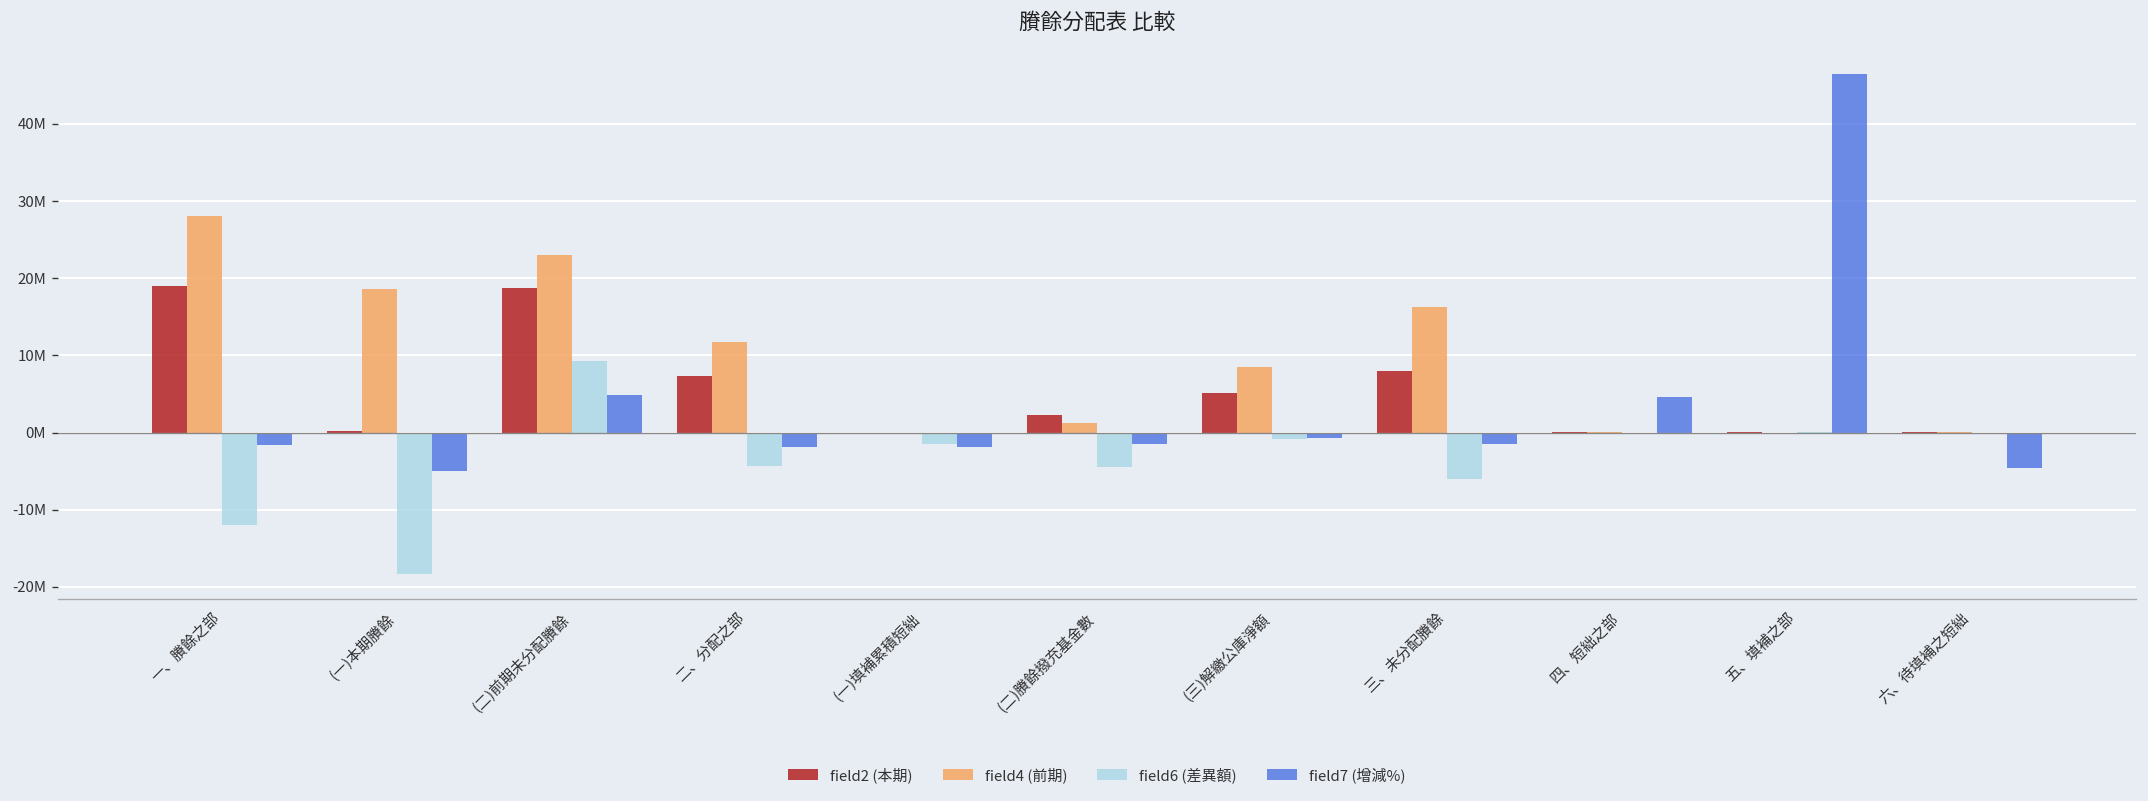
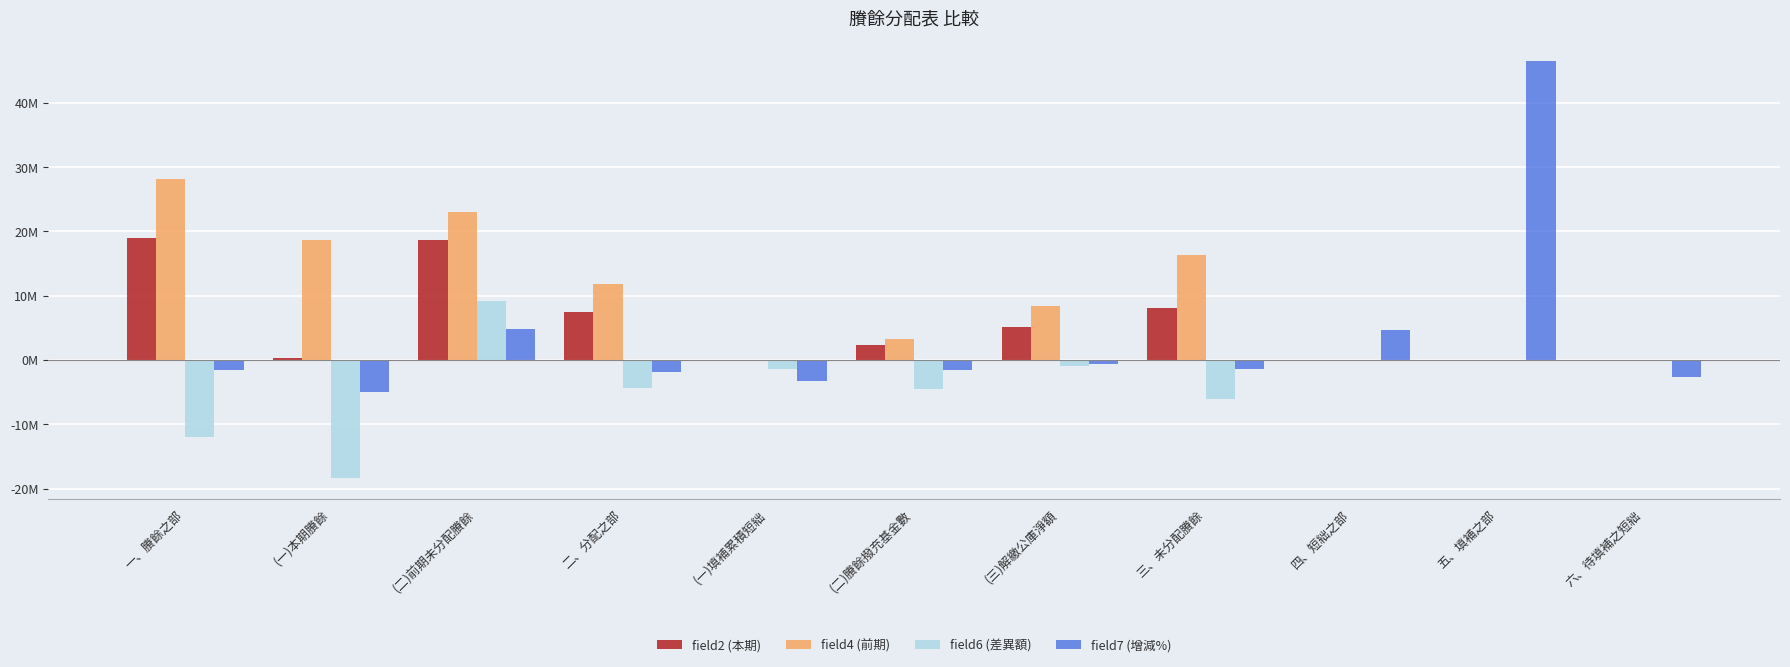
field7 (增減%), (一)填補累積短絀: -2000000 -> -3000000
field4 (前期), (二)賸餘撥充基金數: 1000000 -> 3000000
field7 (增減%), 六、待填補之短絀: -5000000 -> -3000000
